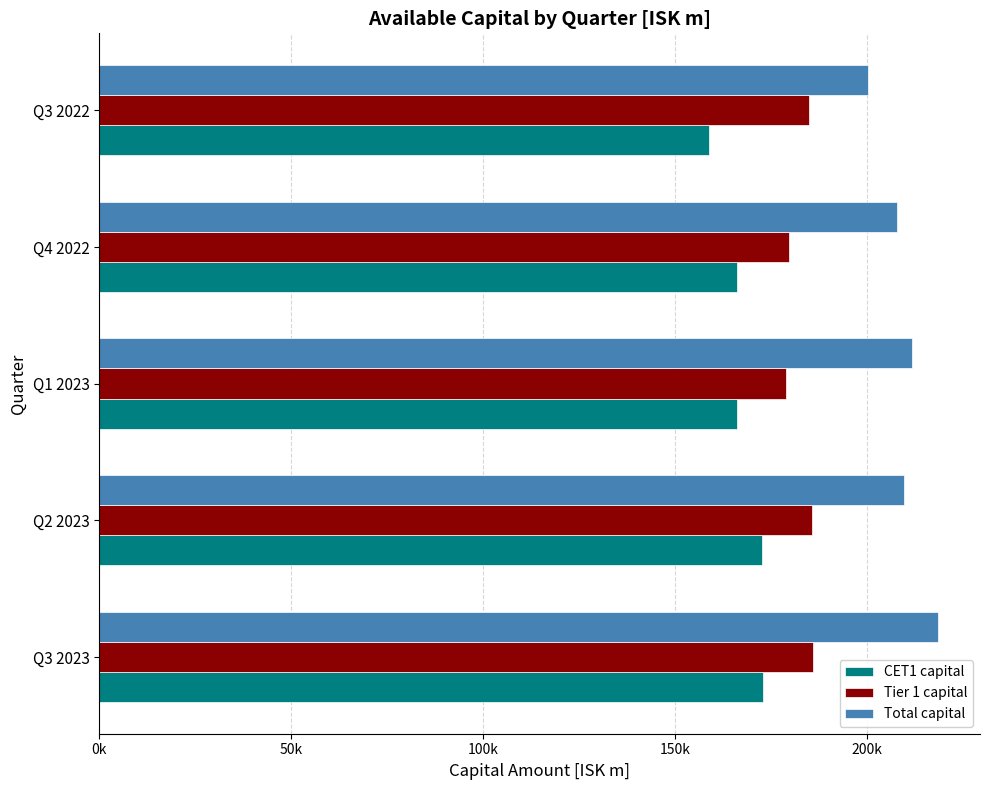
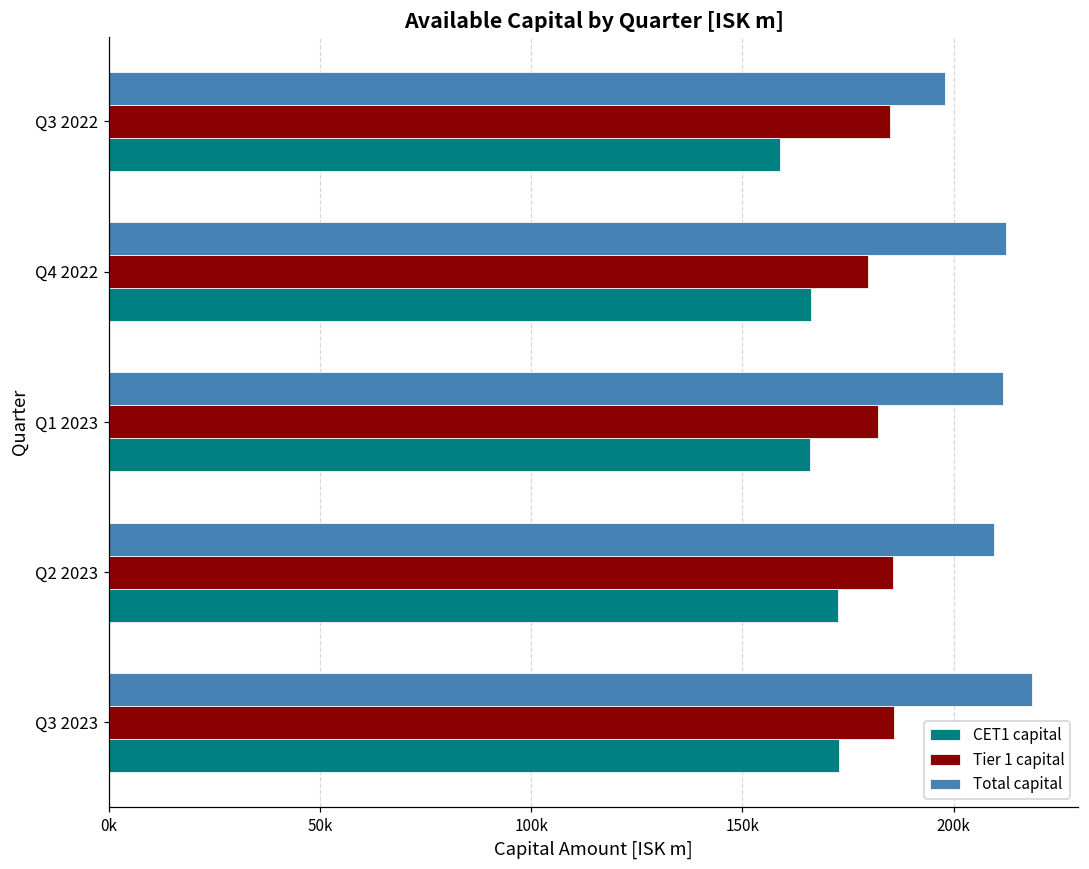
Total capital, Q3 2022: 200000 -> 198000
Total capital, Q4 2022: 208000 -> 212000
Tier 1 capital, Q1 2023: 179000 -> 182000
